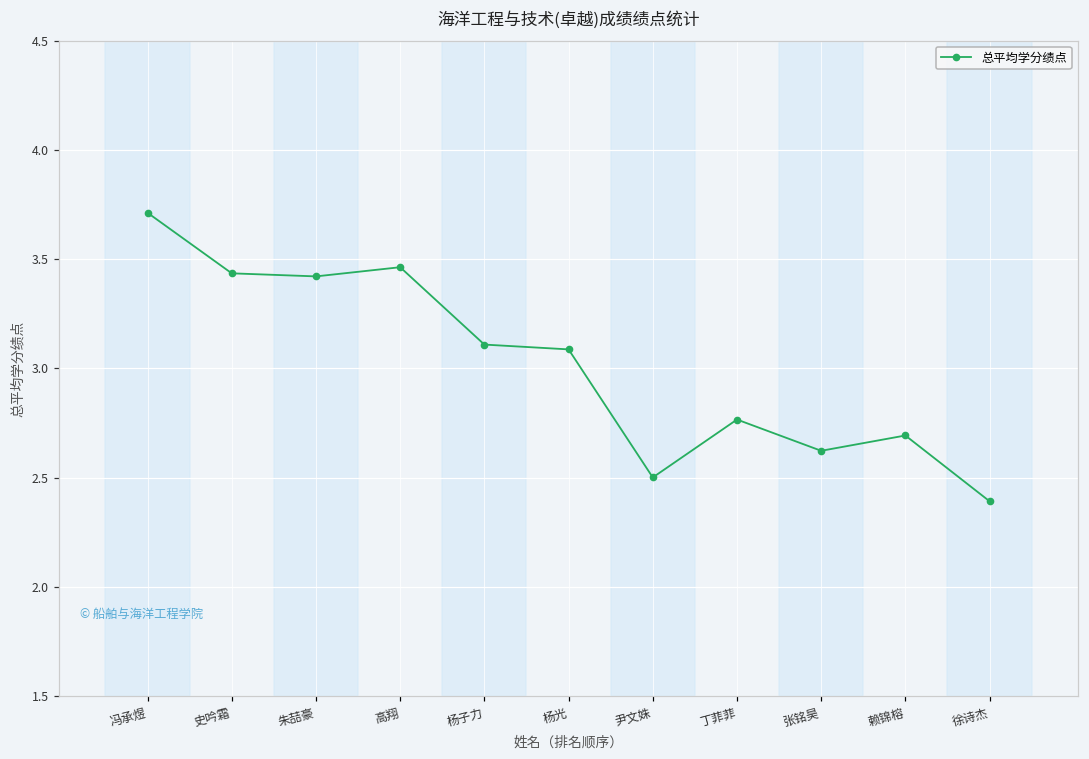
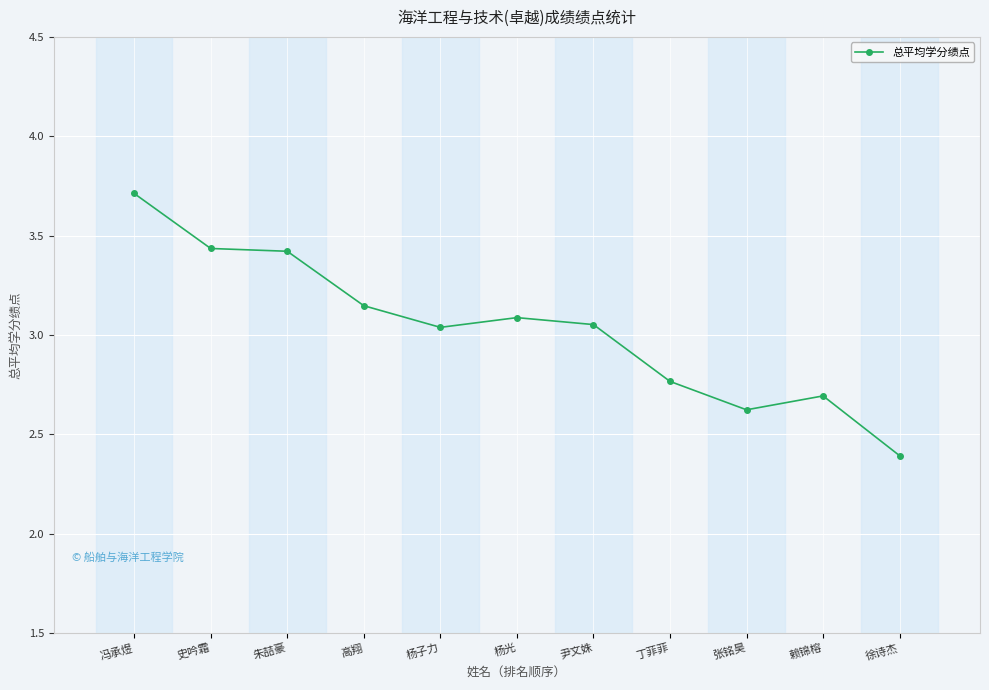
高翔: 3.46 -> 3.15
杨子力: 3.11 -> 3.04
尹文姝: 2.50 -> 3.05
